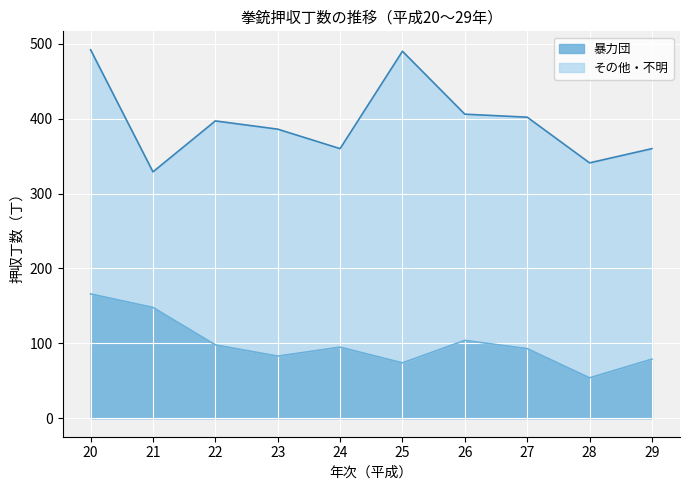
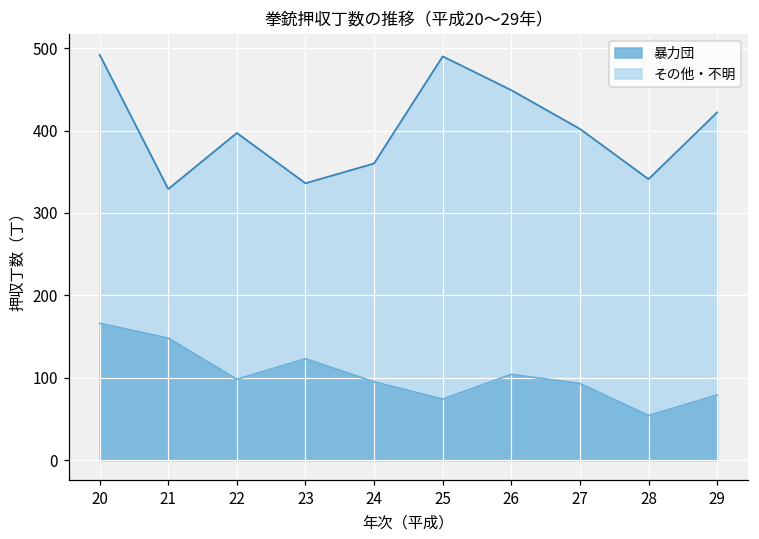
暴力団, 23: 80 -> 120
その他・不明, 23: 300 -> 210
その他・不明, 26: 300 -> 350
その他・不明, 29: 280 -> 340
